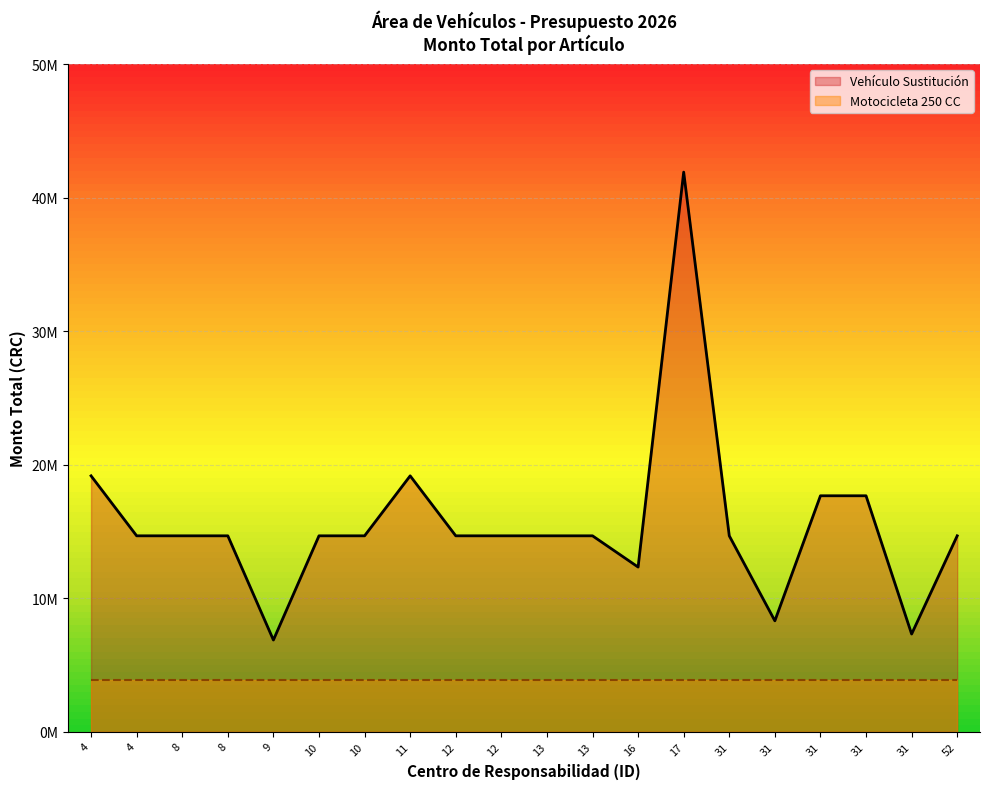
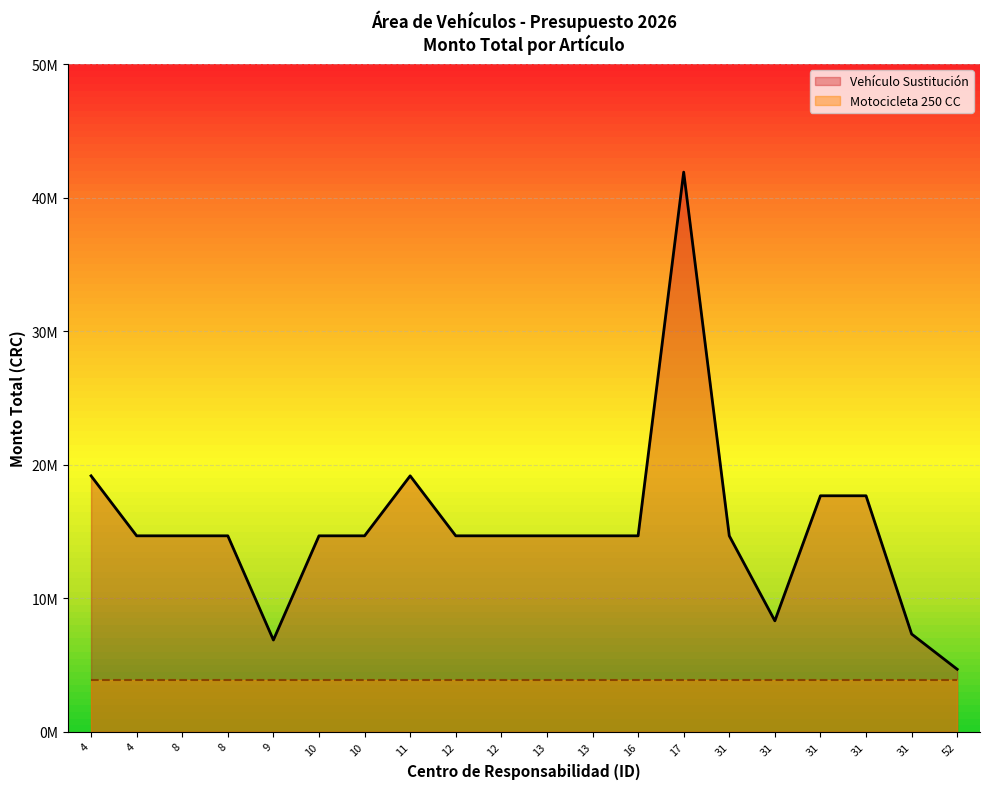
Vehículo Sustitución, 16: 12300000 -> 14700000
Vehículo Sustitución, 52: 14700000 -> 4700000
